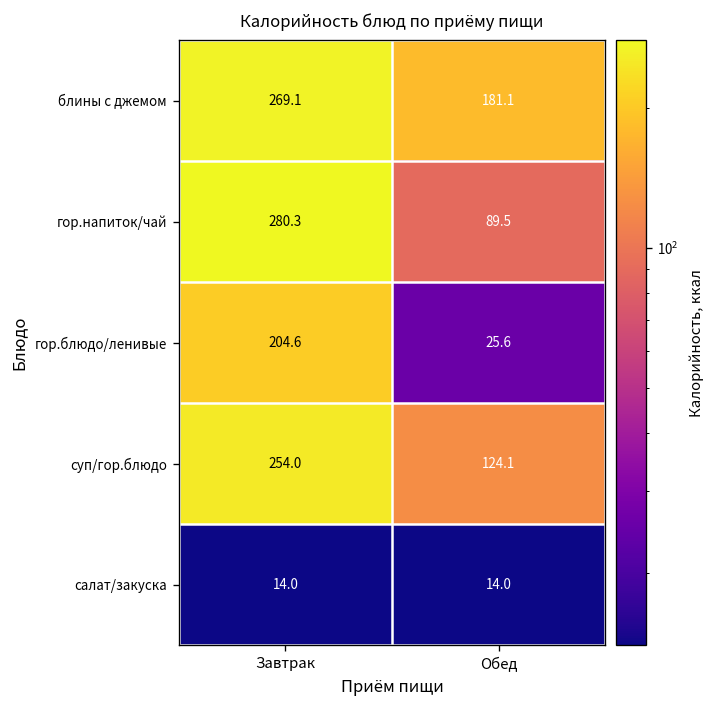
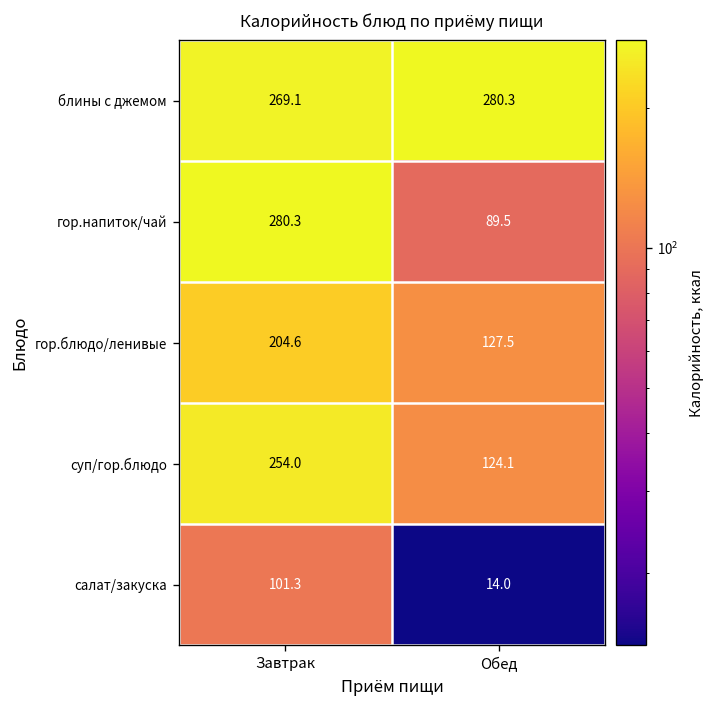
блины с джемом, Обед: 181.1 -> 280.3
гор.блюдо/ленивые, Обед: 25.6 -> 127.5
салат/закуска, Завтрак: 14.0 -> 101.3
